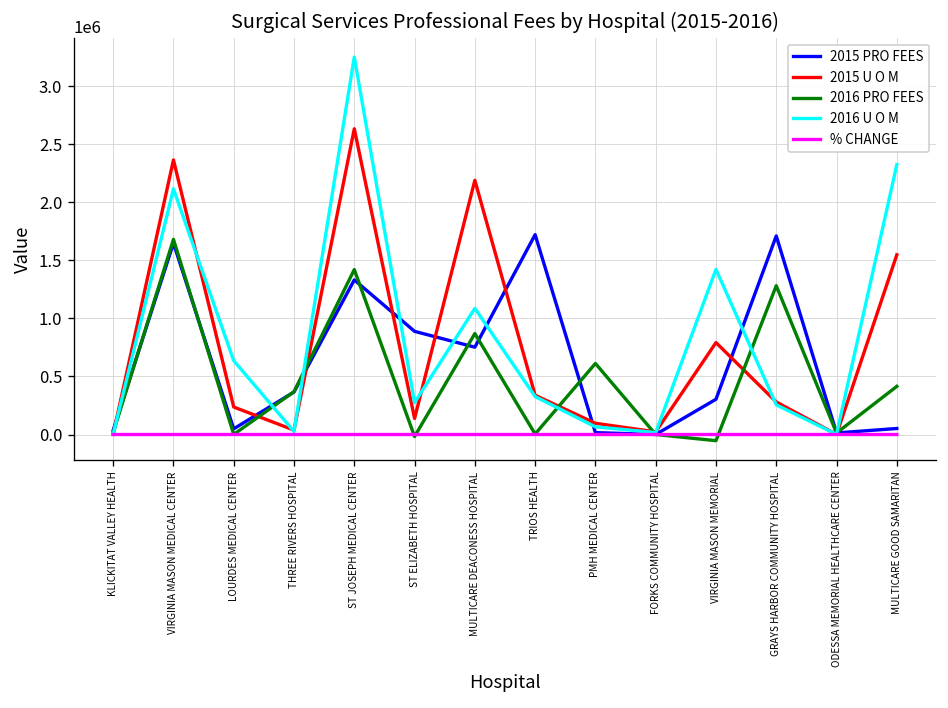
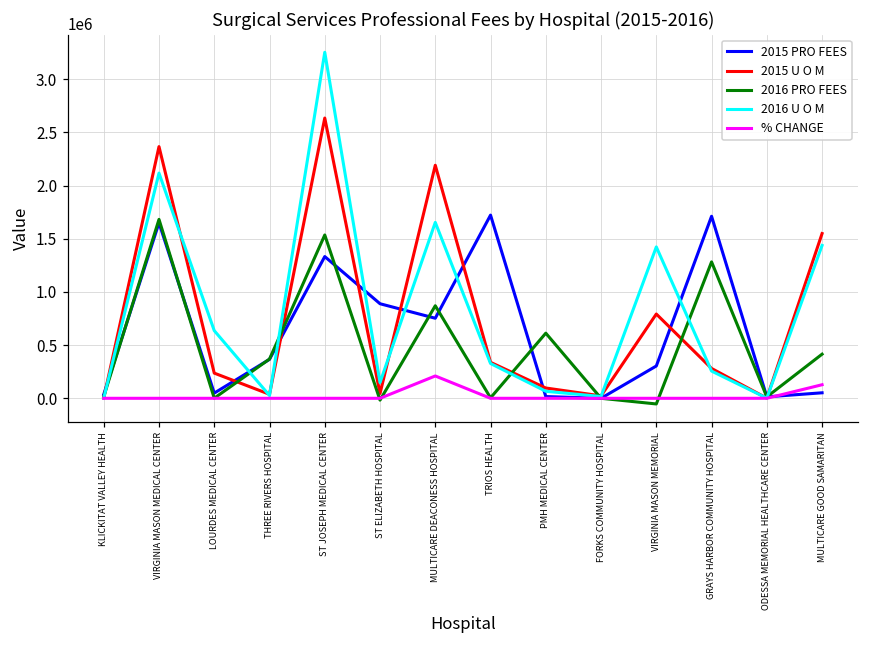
2016 PRO FEES, ST JOSEPH MEDICAL CENTER: 1400000 -> 1500000
2015 U O M, ST ELIZABETH HOSPITAL: 100000 -> 0
2016 U O M, ST ELIZABETH HOSPITAL: 300000 -> 100000
2016 U O M, MULTICARE DEACONESS HOSPITAL: 1100000 -> 1700000
% CHANGE, MULTICARE DEACONESS HOSPITAL: 0 -> 200000
2016 U O M, MULTICARE GOOD SAMARITAN: 2300000 -> 1400000
% CHANGE, MULTICARE GOOD SAMARITAN: 0 -> 100000
